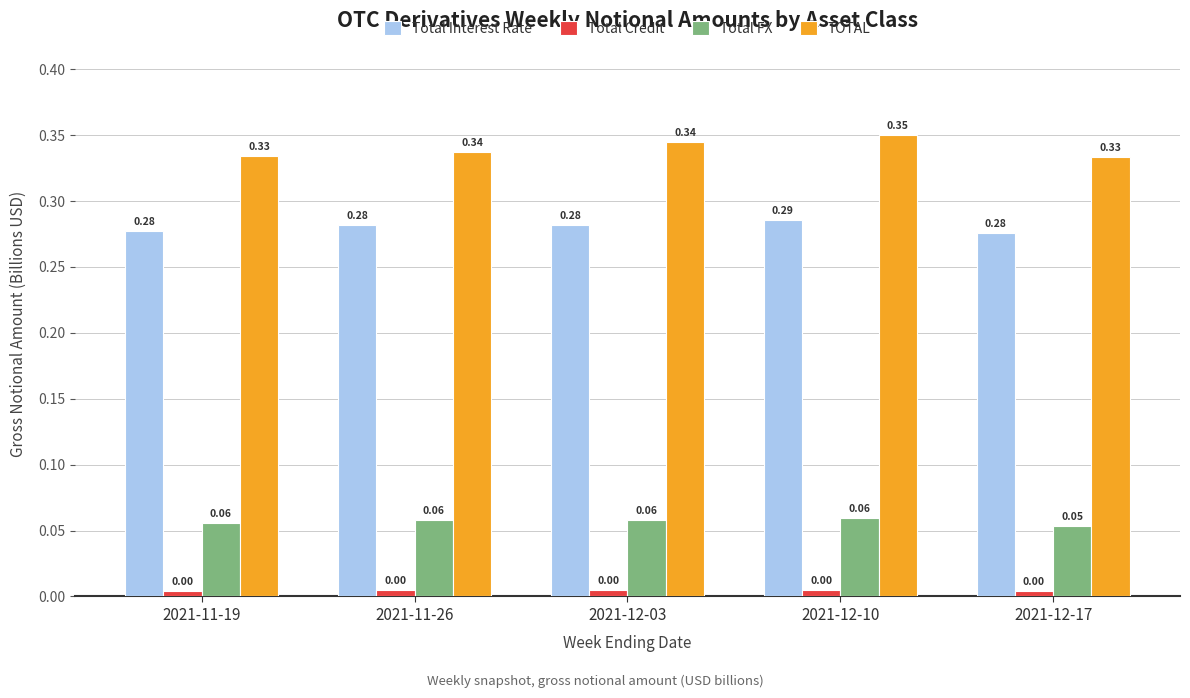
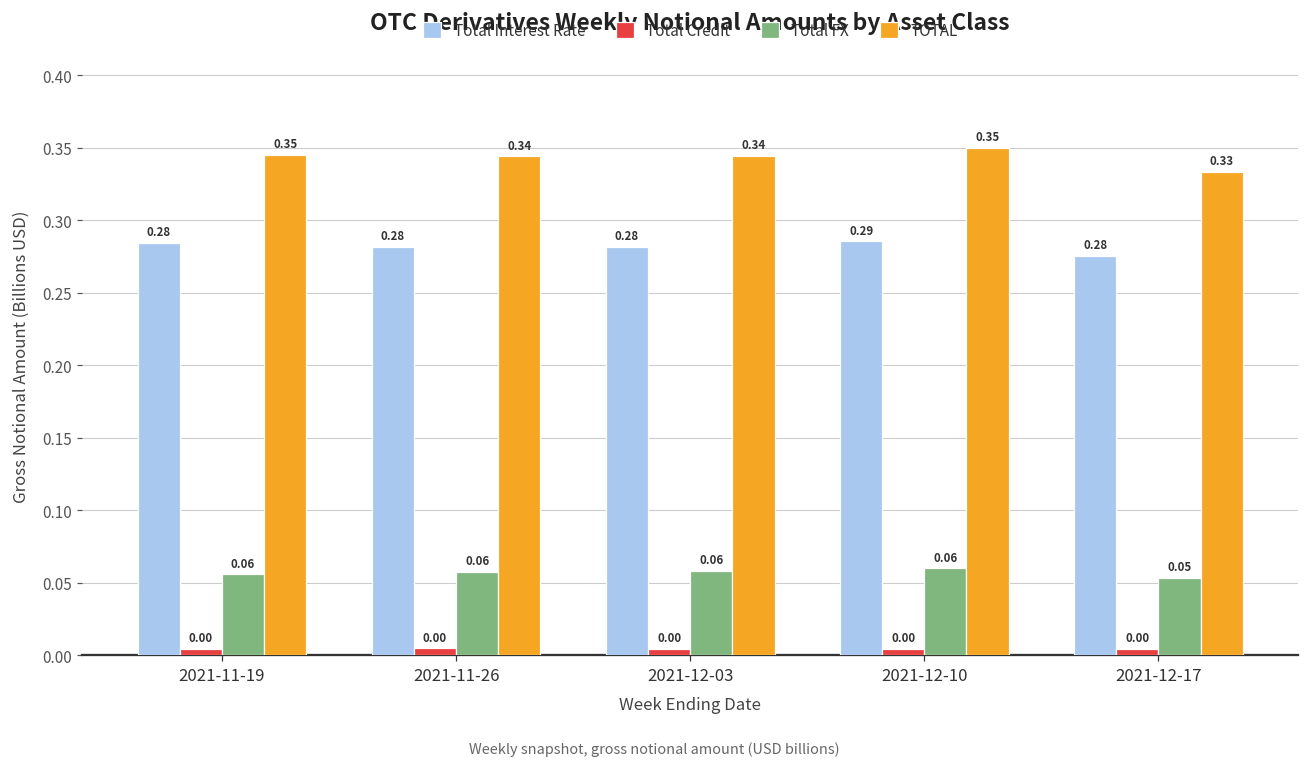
Total Interest Rate, 2021-11-19: 0.278 -> 0.285
TOTAL, 2021-11-19: 0.33 -> 0.35
TOTAL, 2021-11-26: 0.337 -> 0.344
